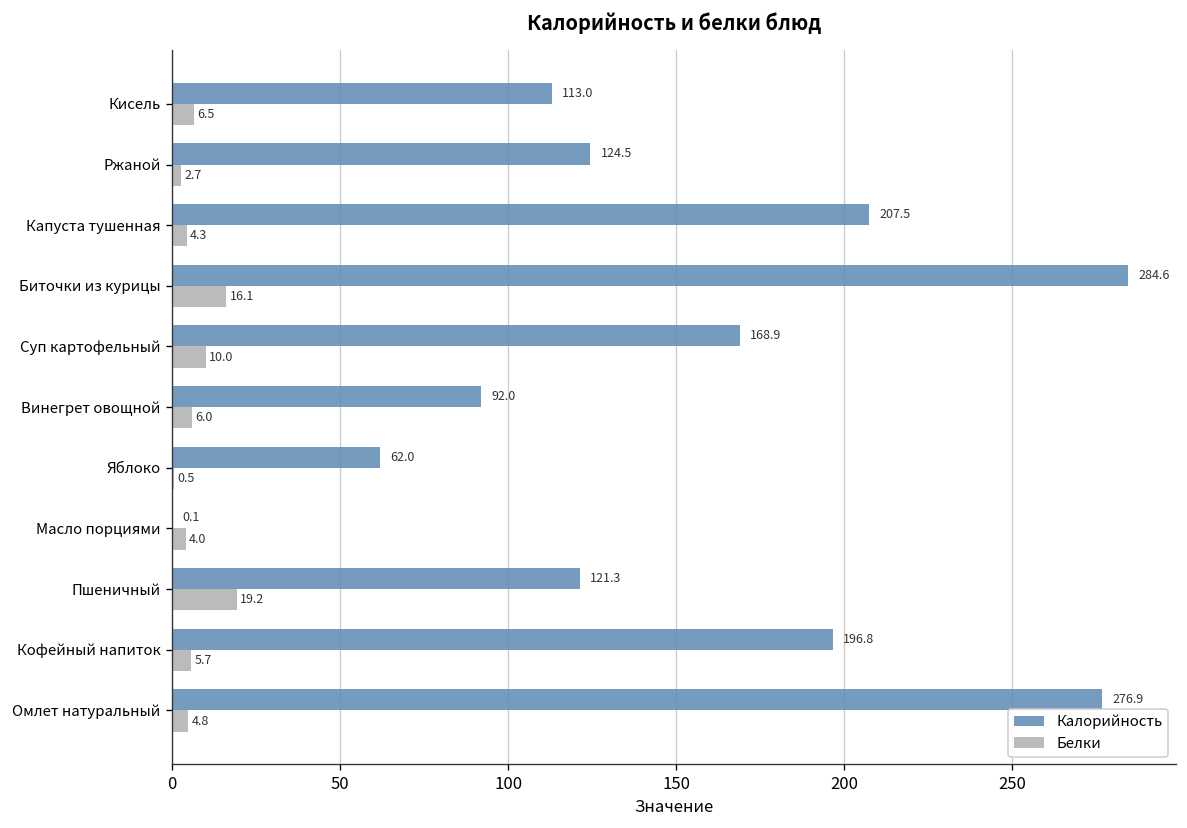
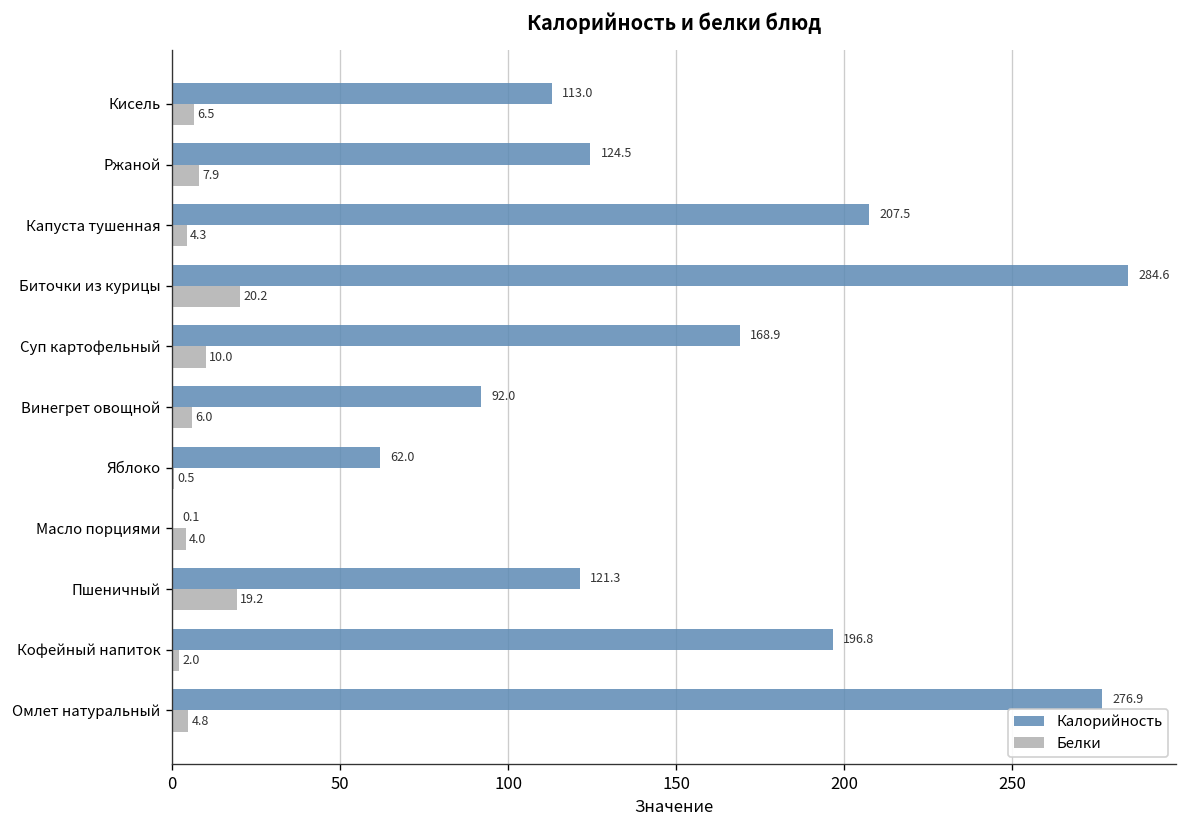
Белки, Ржаной: 2.7 -> 7.9
Белки, Биточки из курицы: 16.1 -> 20.2
Белки, Кофейный напиток: 5.7 -> 2.0
